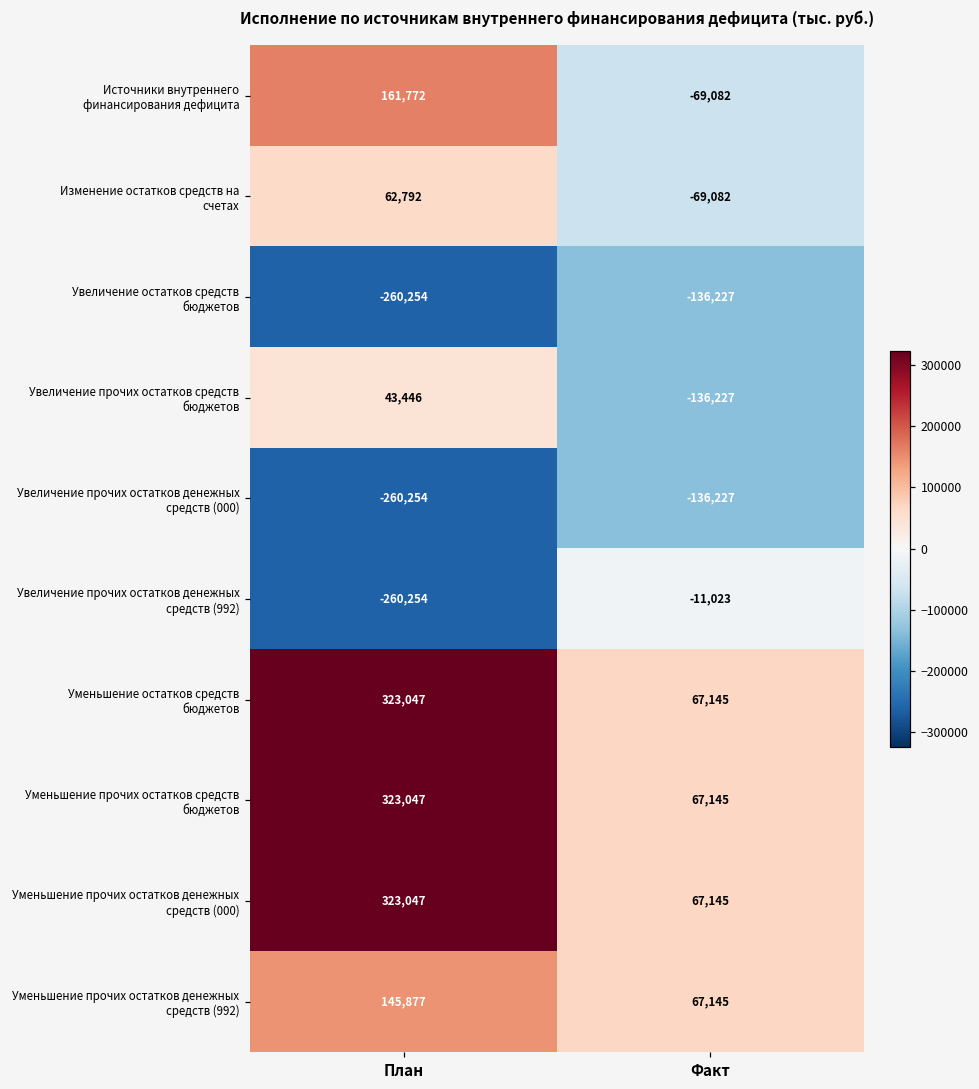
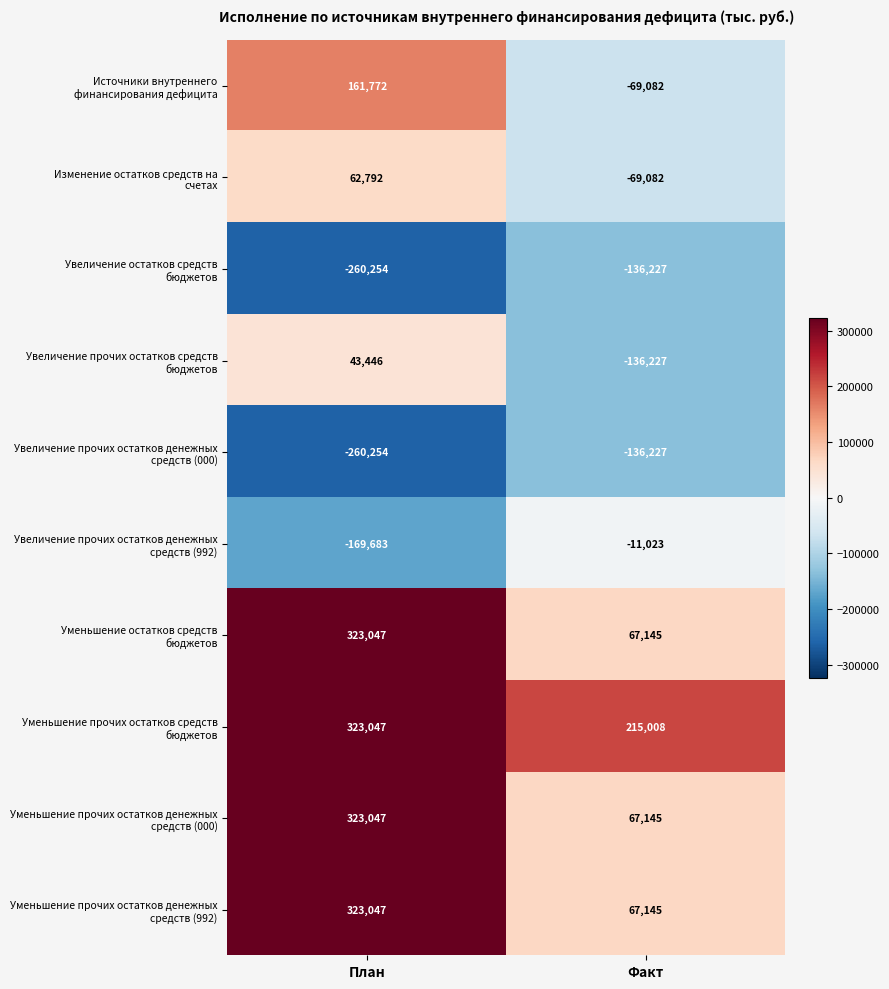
Увеличение прочих остатков денежных средств (992), План: -260,254 -> -169,683
Уменьшение прочих остатков средств бюджетов, Факт: 67,145 -> 215,008
Уменьшение прочих остатков денежных средств (992), План: 145,877 -> 323,047
